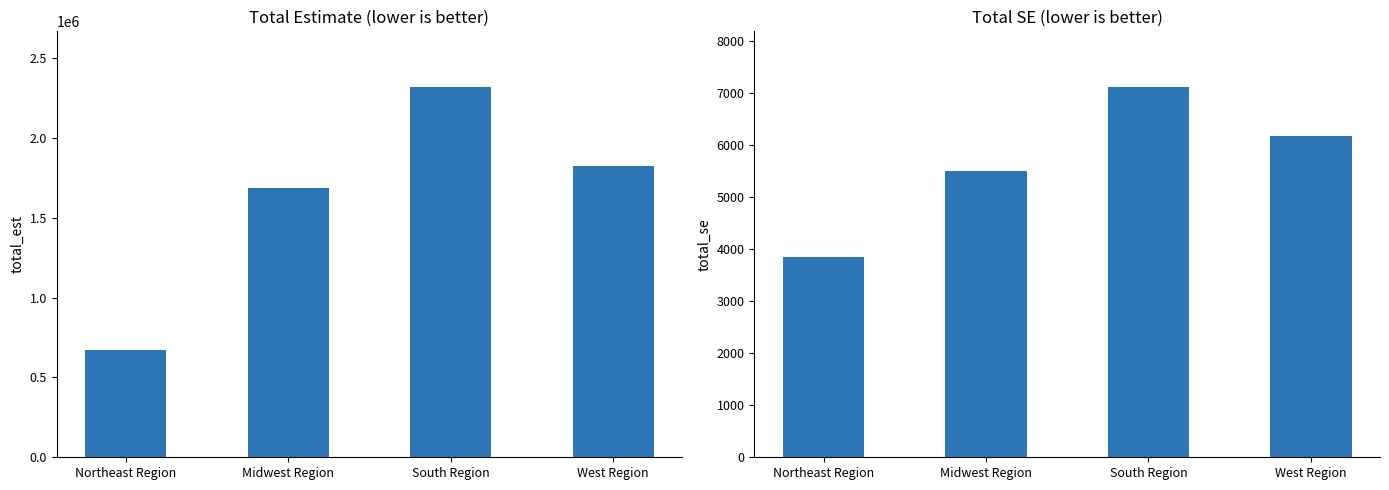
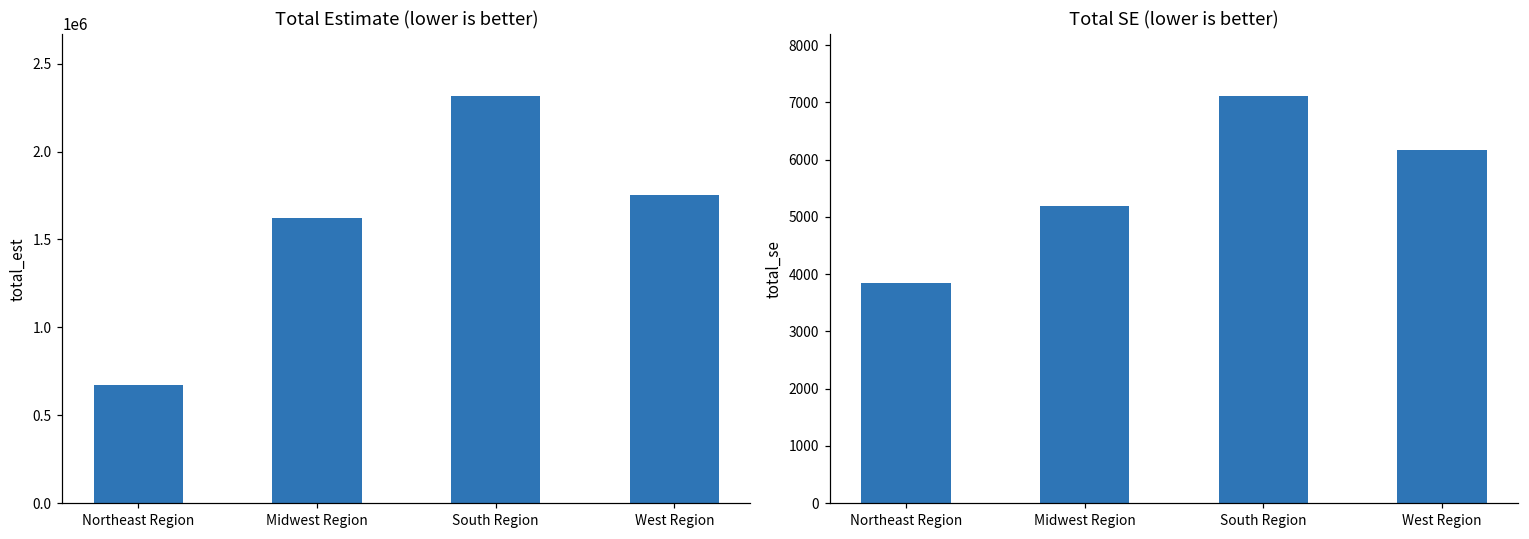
Total Estimate (lower is better), Midwest Region: 1690000 -> 1620000
Total Estimate (lower is better), West Region: 1830000 -> 1750000
Total SE (lower is better), Midwest Region: 5500 -> 5200
